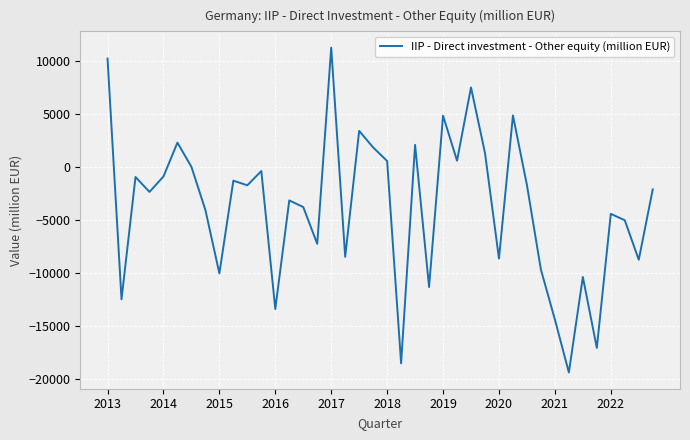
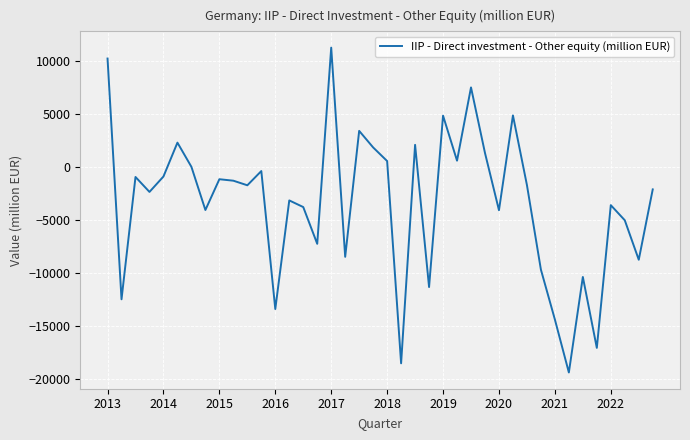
2015: -10000 -> -1200
2020: -8600 -> -4100
2022: -4400 -> -3600
